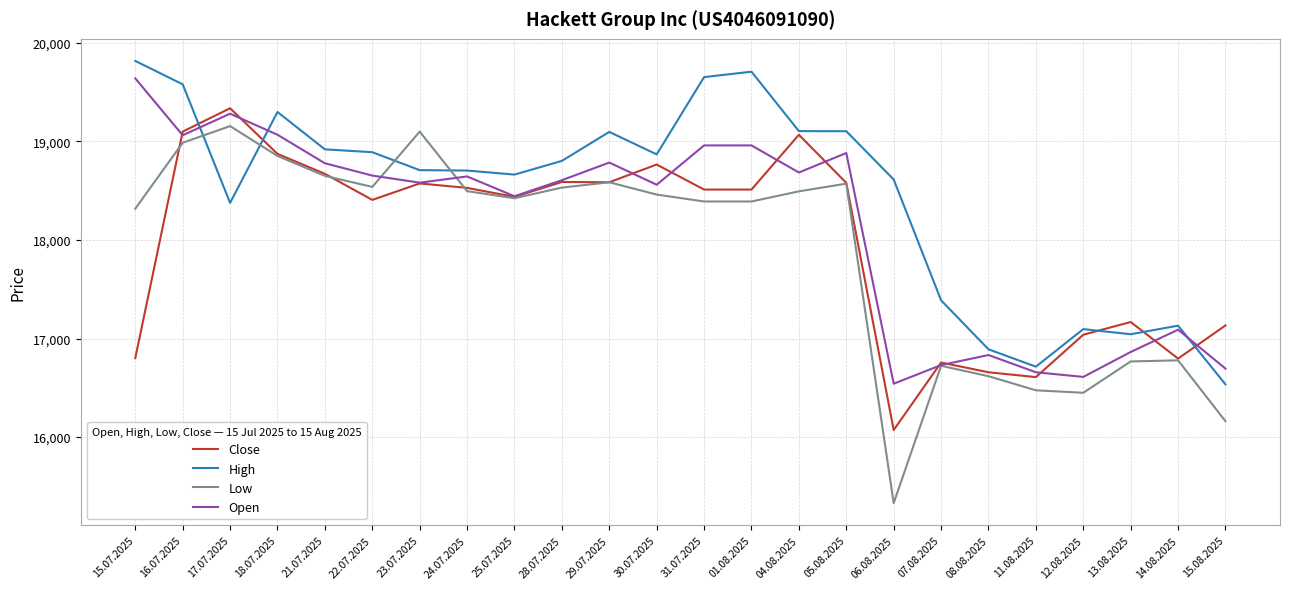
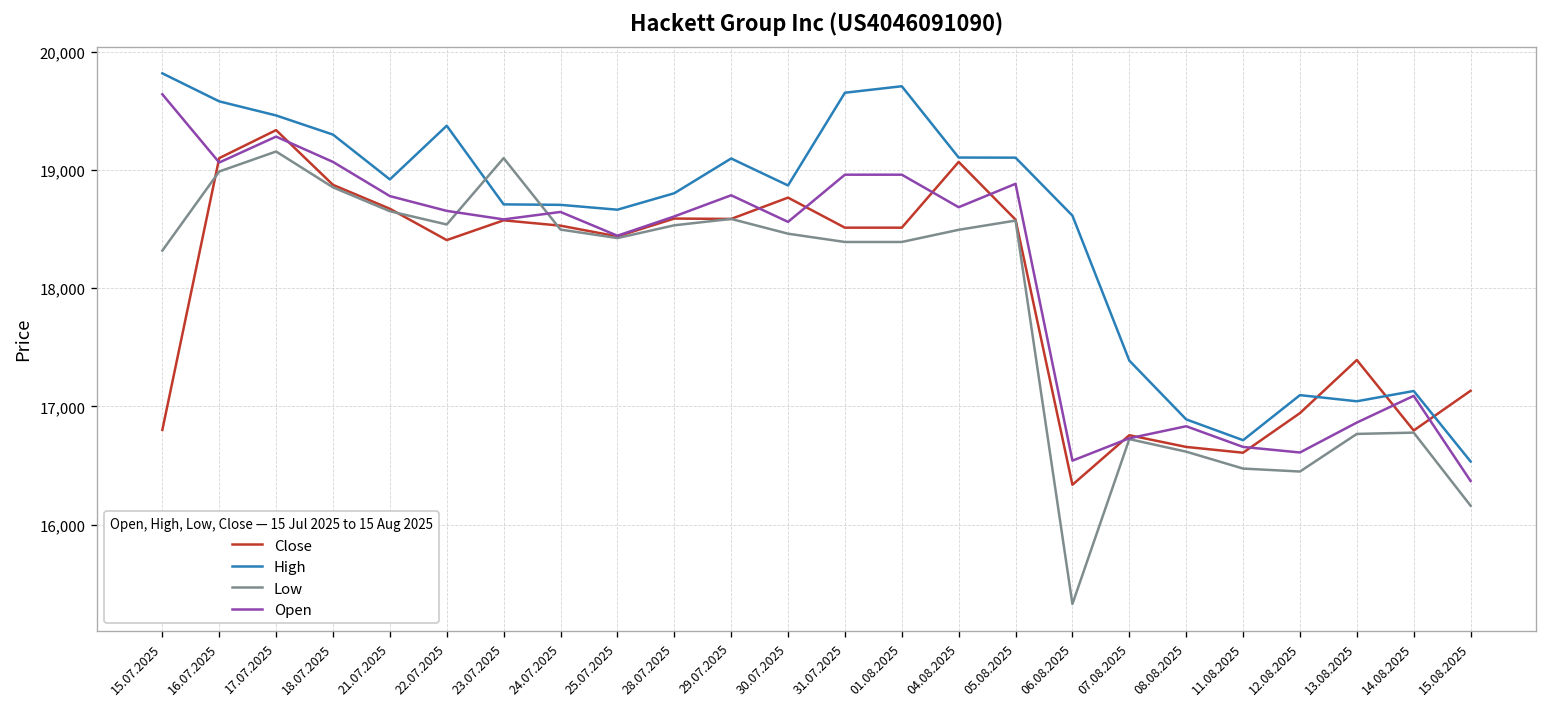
High, 17.07.2025: 18,400 -> 19,500
High, 22.07.2025: 18,900 -> 19,400
Close, 06.08.2025: 16,100 -> 16,300
Close, 12.08.2025: 17,000 -> 16,900
Close, 13.08.2025: 17,200 -> 17,400
Open, 15.08.2025: 16,700 -> 16,400
